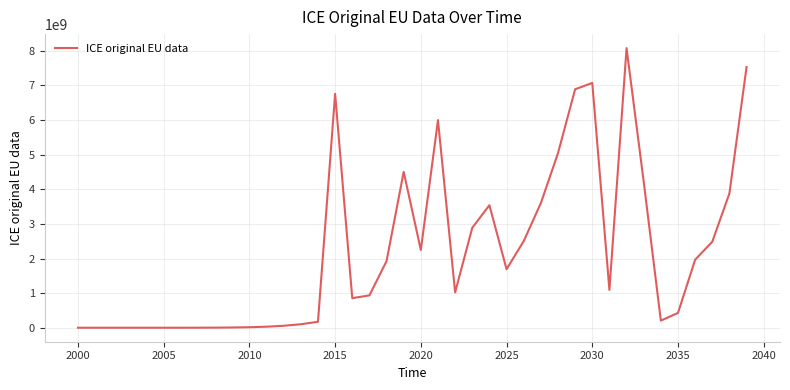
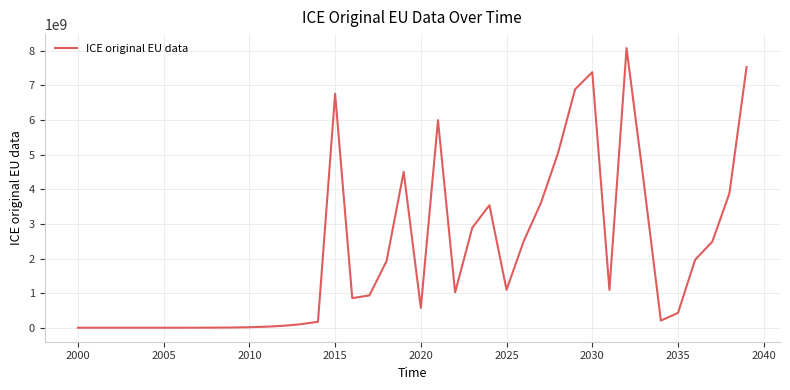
2020: 2200000000 -> 600000000
2025: 1700000000 -> 1100000000
2030: 7100000000 -> 7400000000
